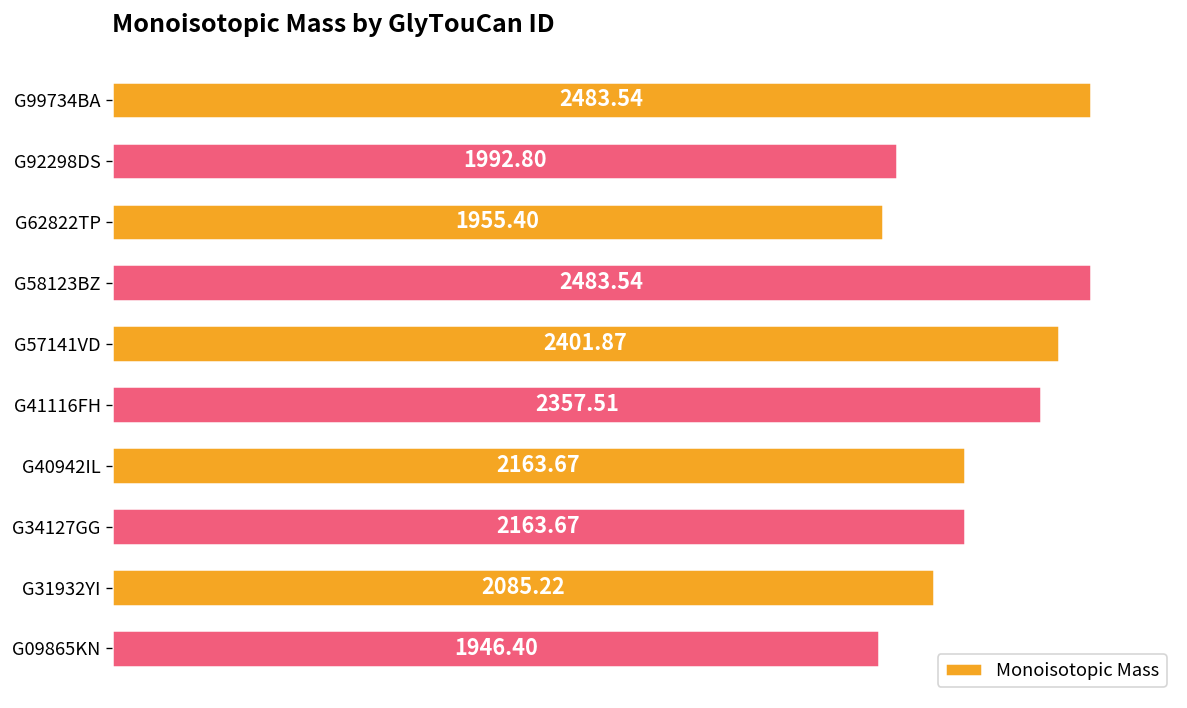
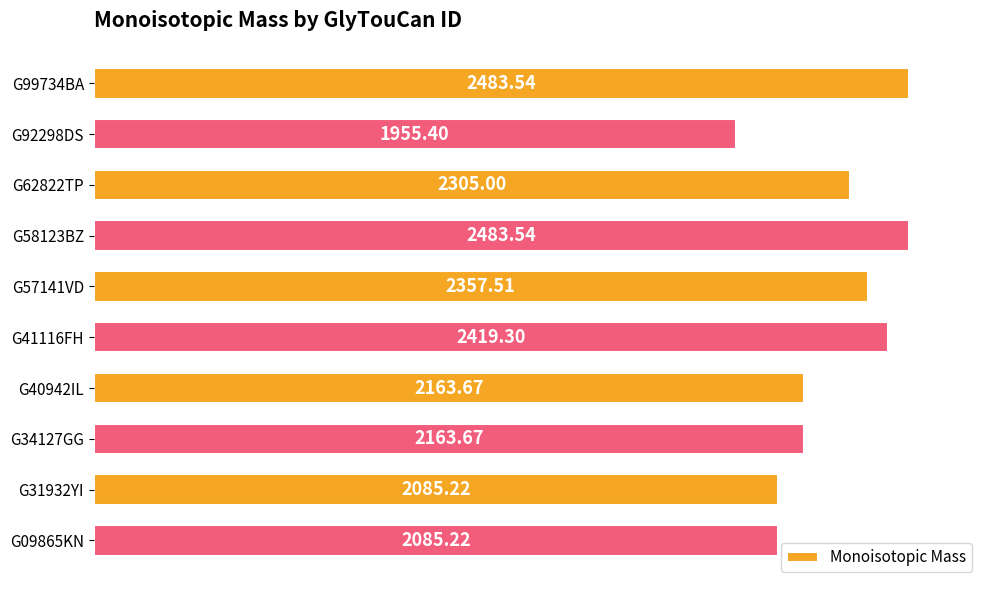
G92298DS: 1992.80 -> 1955.40
G62822TP: 1955.40 -> 2305.00
G57141VD: 2401.87 -> 2357.51
G41116FH: 2357.51 -> 2419.30
G09865KN: 1946.40 -> 2085.22
